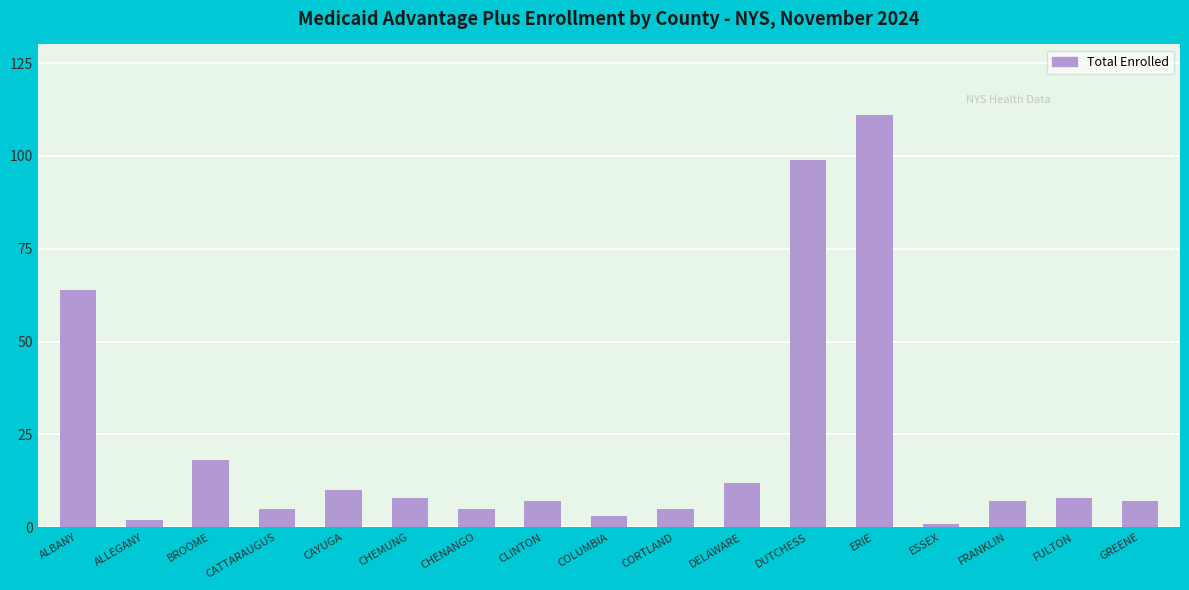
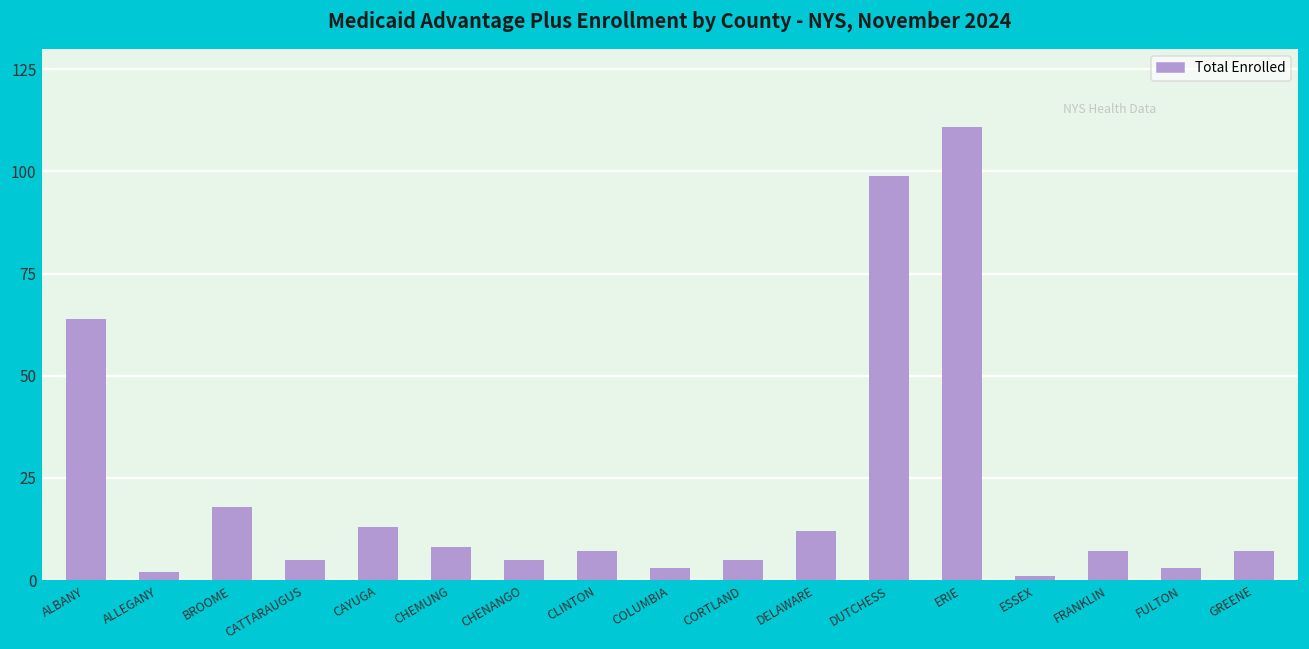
CAYUGA: 10 -> 13
FULTON: 8 -> 3
